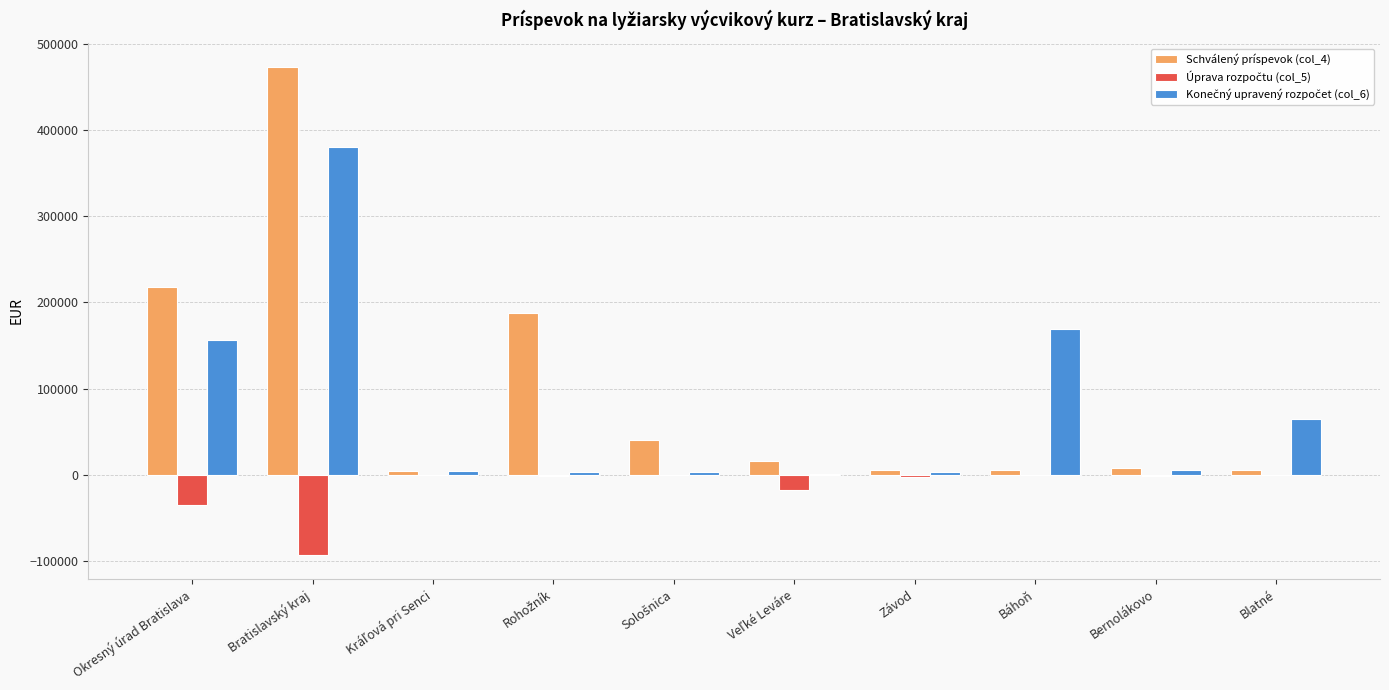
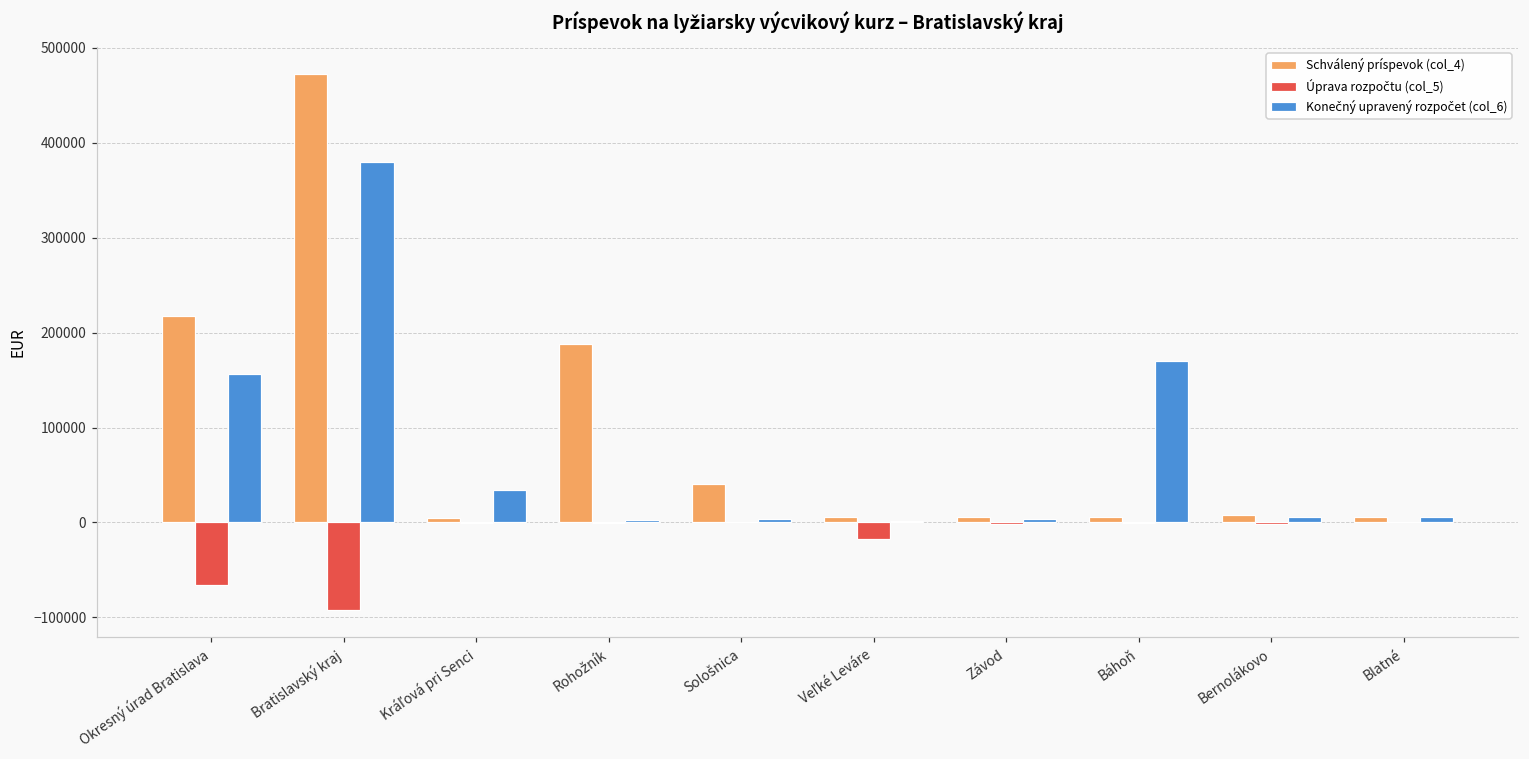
Úprava rozpočtu (col_5), Okresný úrad Bratislava: -30000 -> -70000
Konečný upravený rozpočet (col_6), Kráľová pri Senci: 0 -> 30000
Schválený príspevok (col_4), Veľké Leváre: 20000 -> 10000
Konečný upravený rozpočet (col_6), Blatné: 70000 -> 10000
